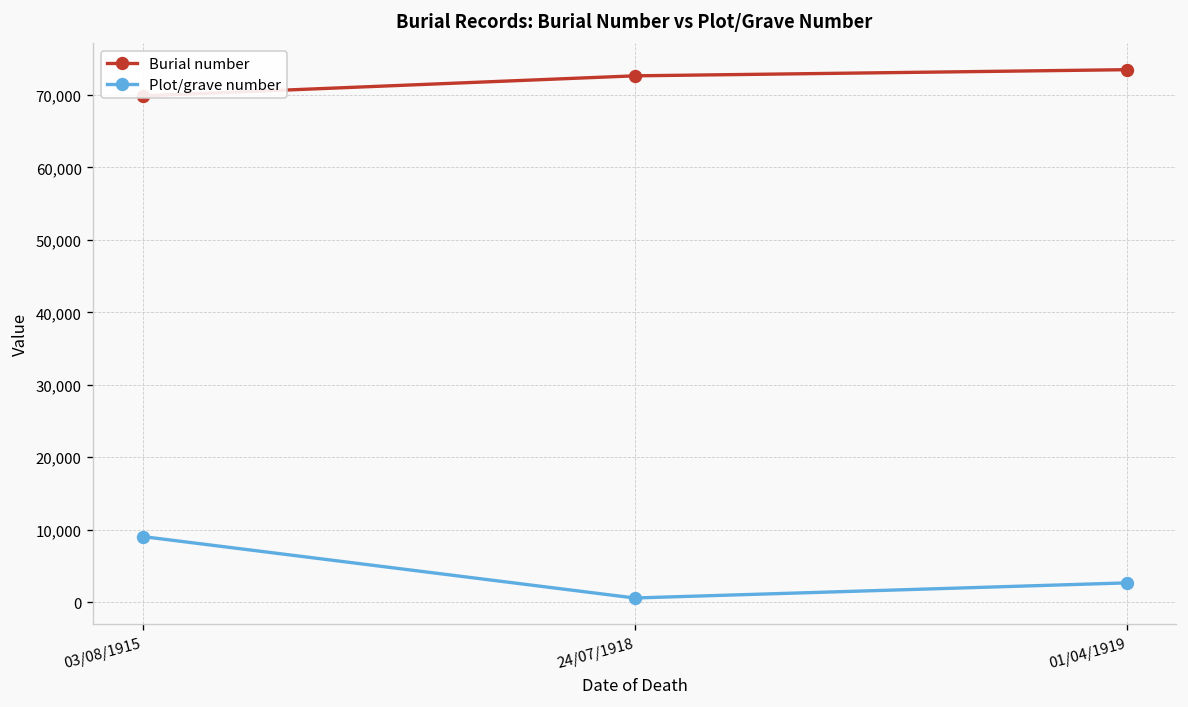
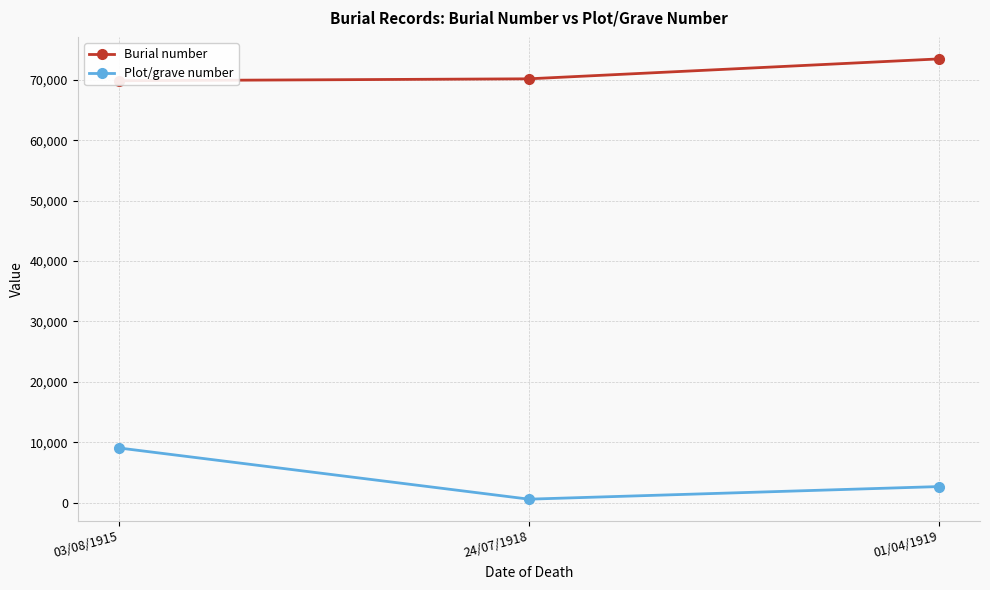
Burial number, 24/07/1918: 73,000 -> 70,000
